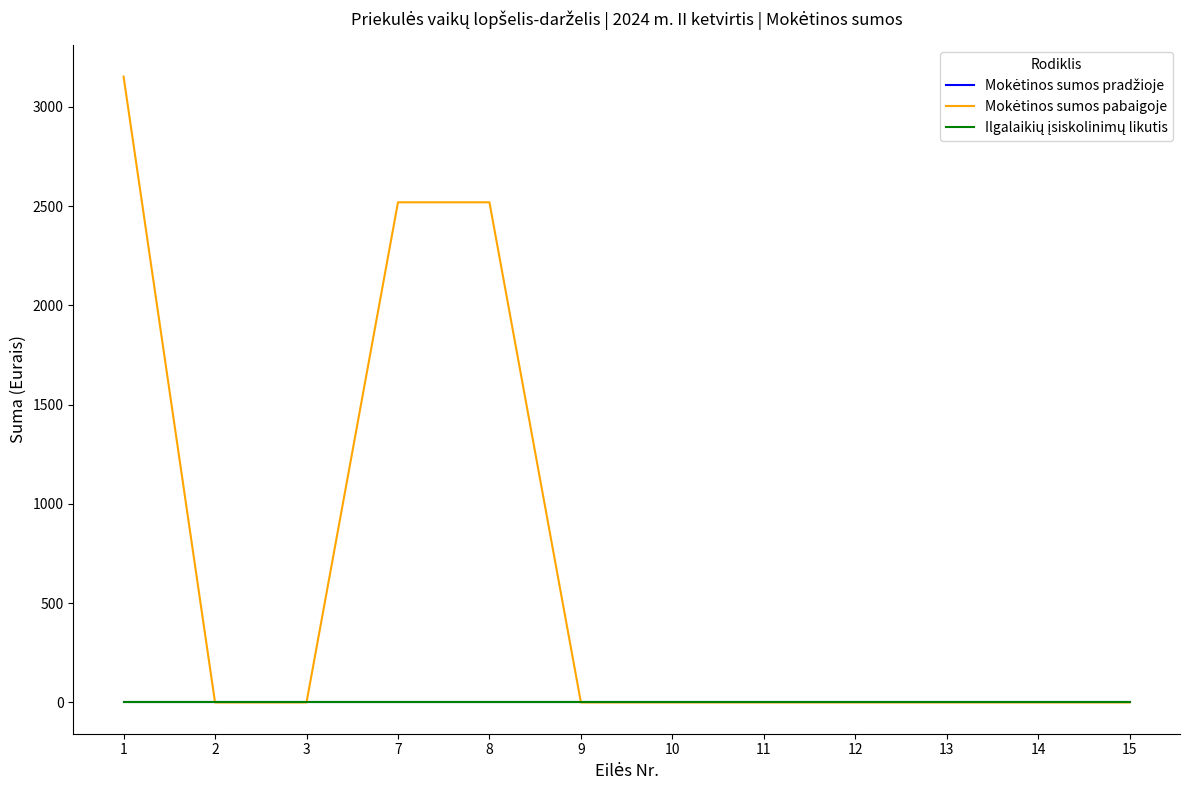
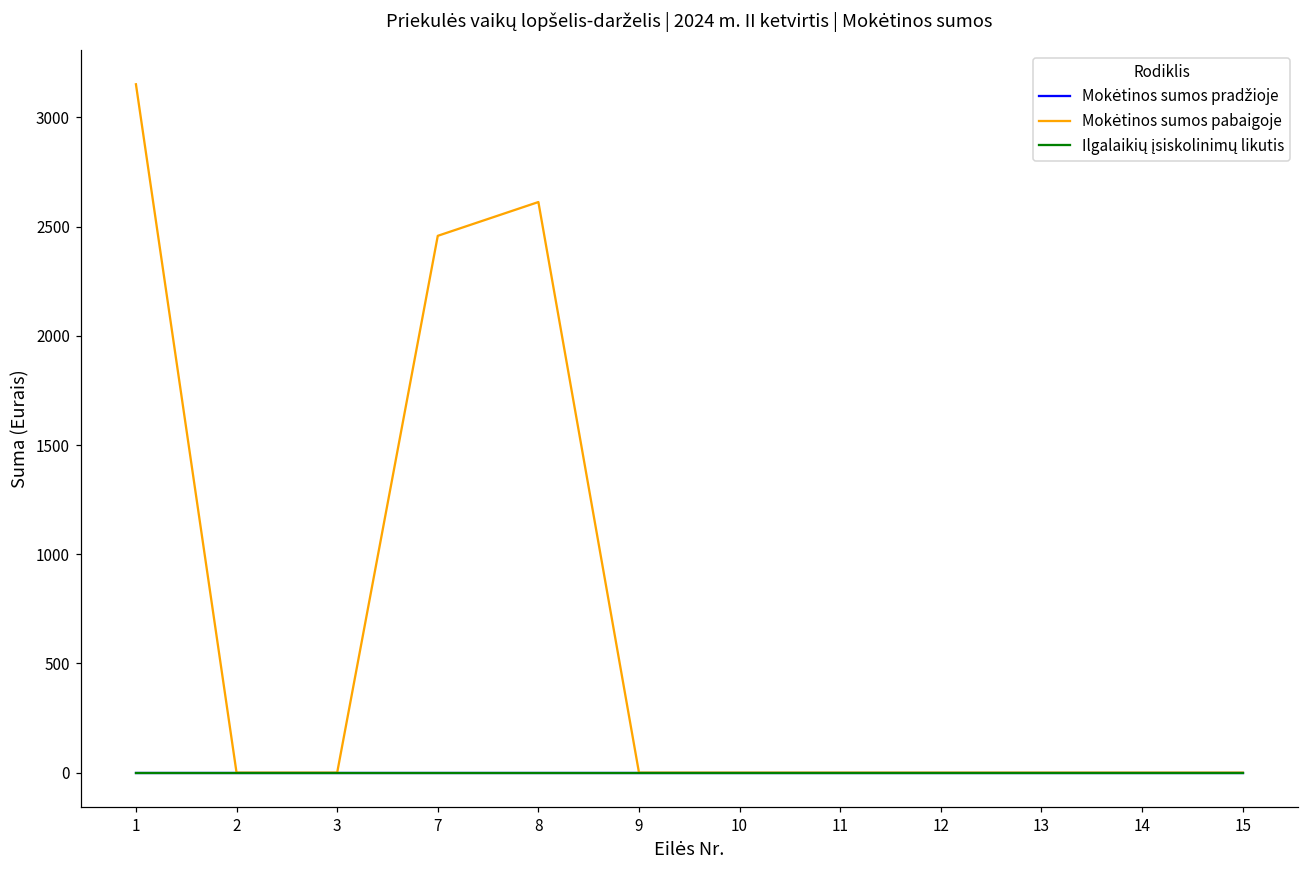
Mokėtinos sumos pabaigoje, 7: 2520 -> 2460
Mokėtinos sumos pabaigoje, 8: 2520 -> 2610
